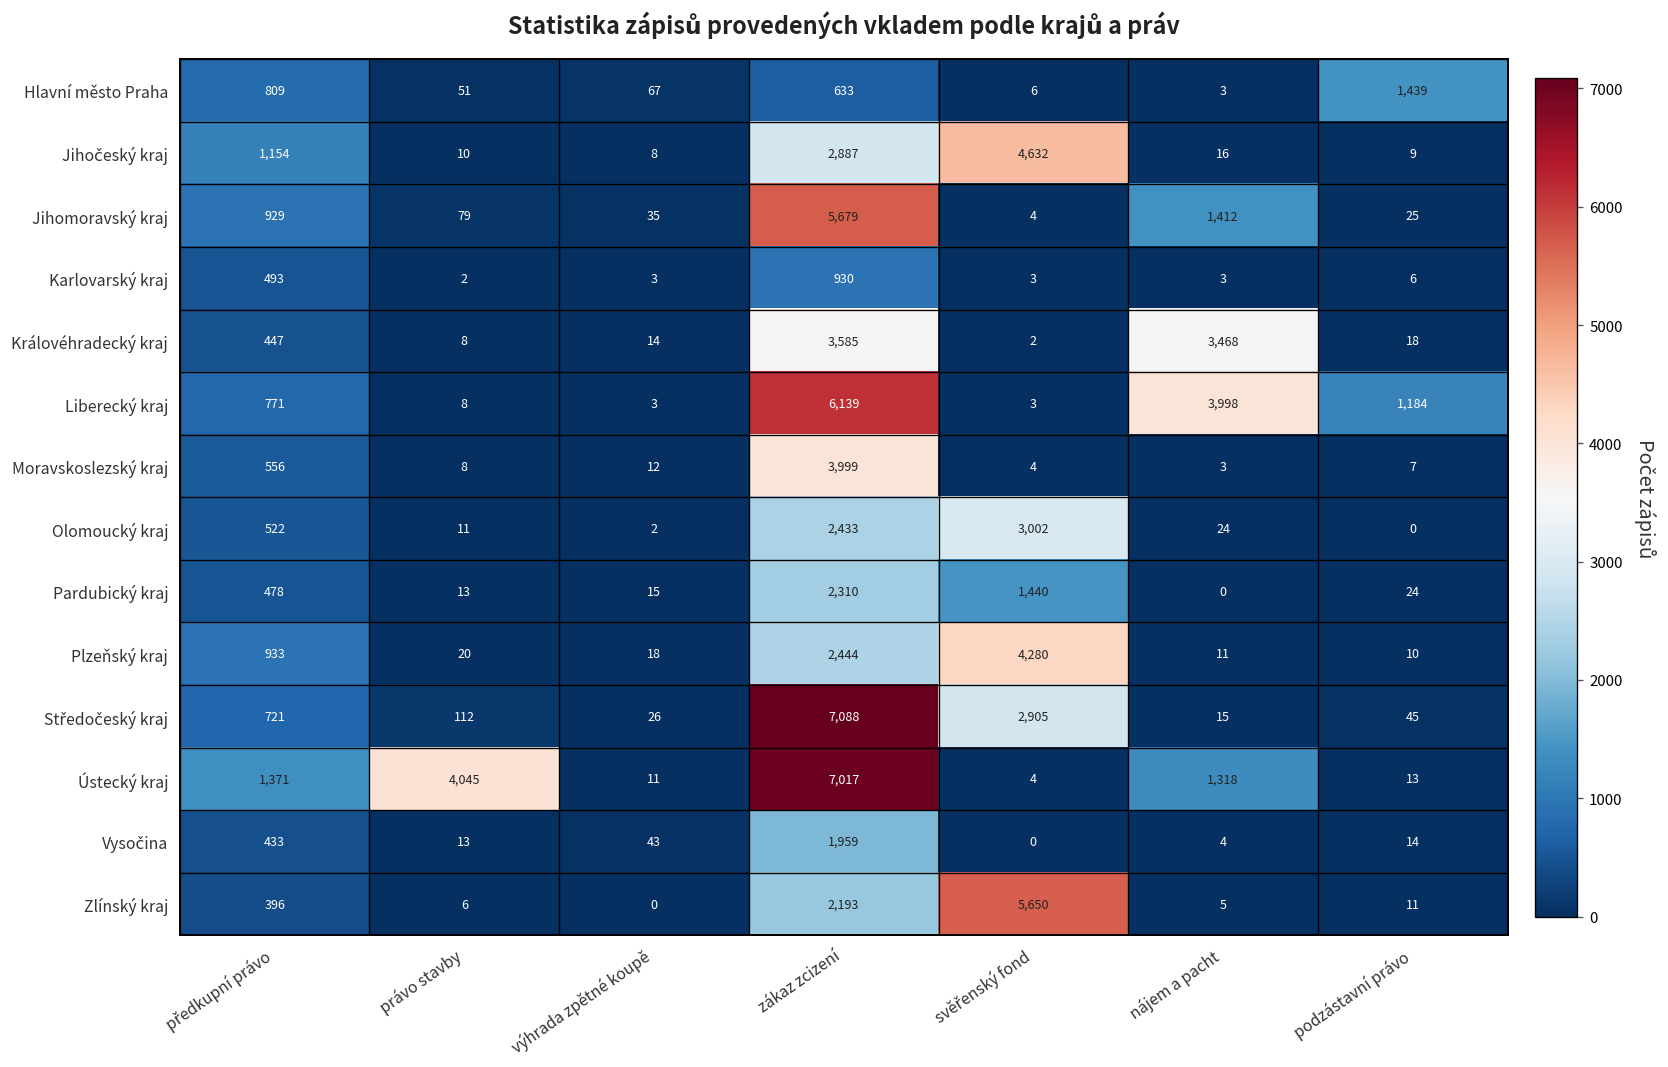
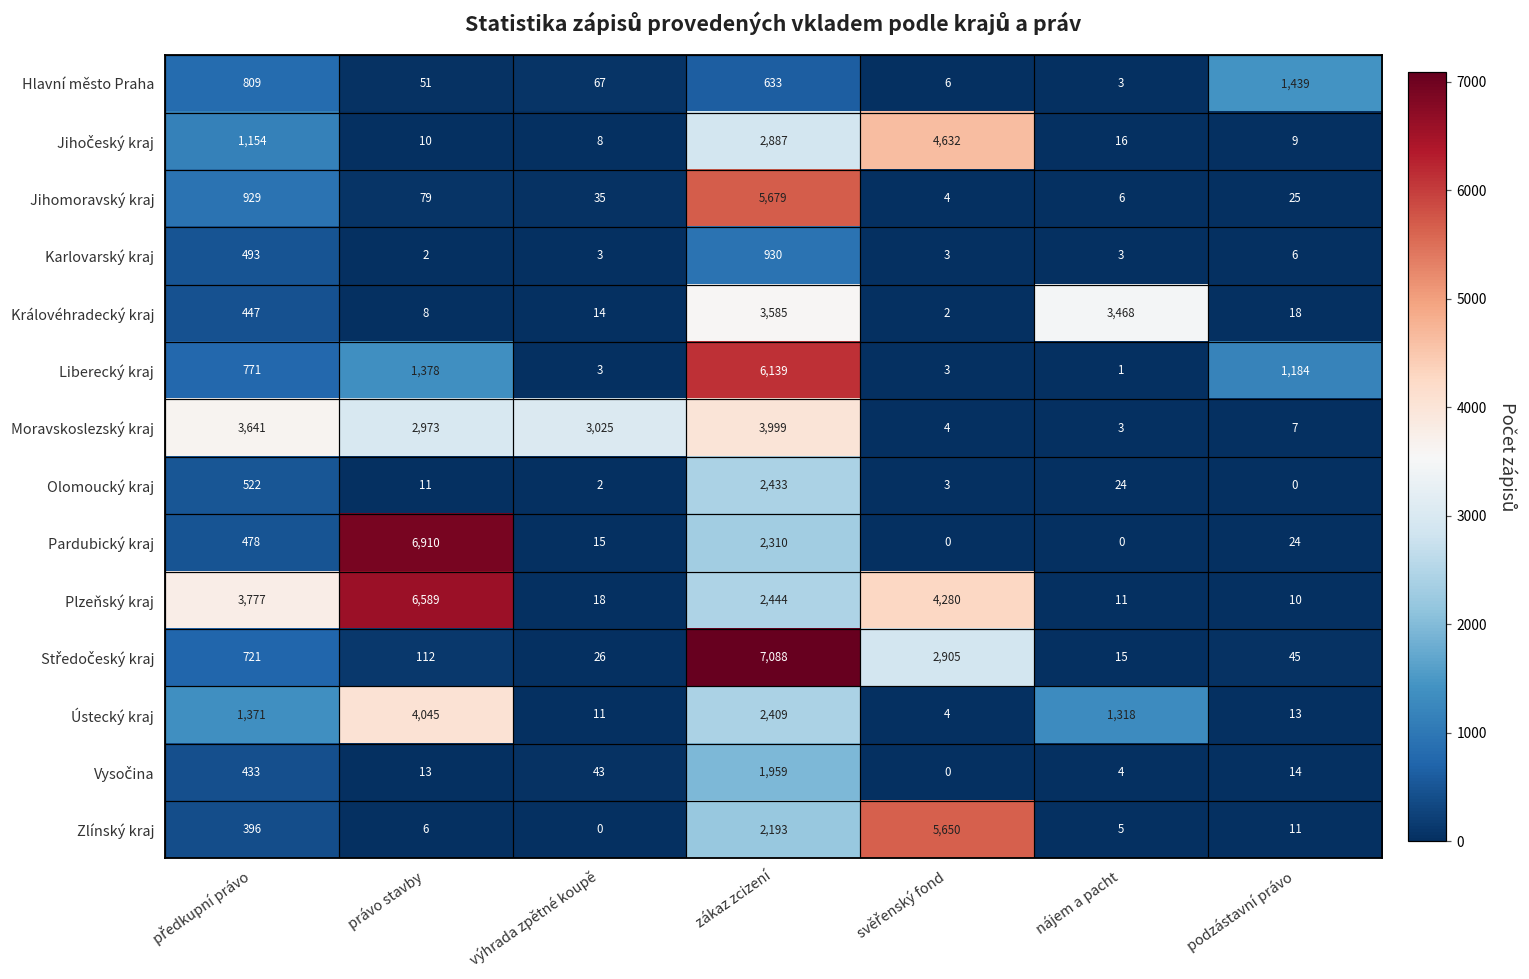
Jihomoravský kraj, nájem a pacht: 1,412 -> 6
Liberecký kraj, právo stavby: 8 -> 1,378
Liberecký kraj, nájem a pacht: 3,998 -> 1
Moravskoslezský kraj, předkupní právo: 556 -> 3,641
Moravskoslezský kraj, právo stavby: 8 -> 2,973
Moravskoslezský kraj, výhrada zpětné koupě: 12 -> 3,025
Olomoucký kraj, svěřenský fond: 3,002 -> 3
Pardubický kraj, právo stavby: 13 -> 6,910
Pardubický kraj, svěřenský fond: 1,440 -> 0
Plzeňský kraj, předkupní právo: 933 -> 3,777
Plzeňský kraj, právo stavby: 20 -> 6,589
Ústecký kraj, zákaz zcizení: 7,017 -> 2,409
